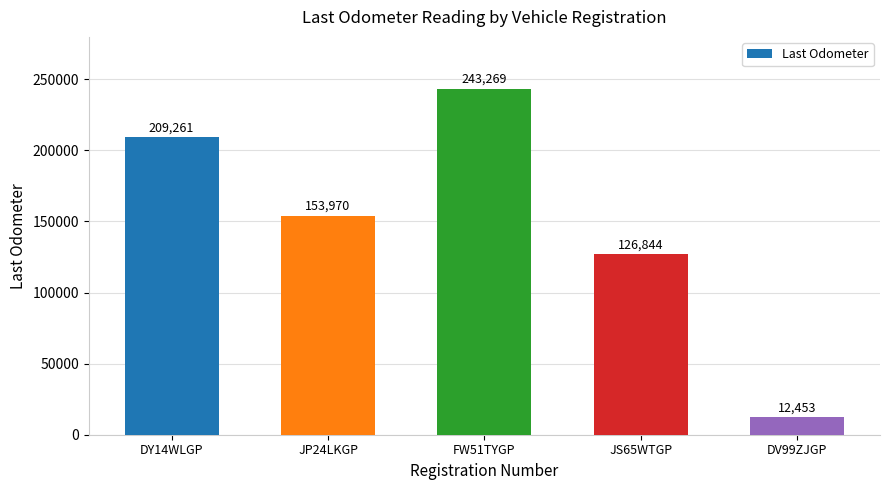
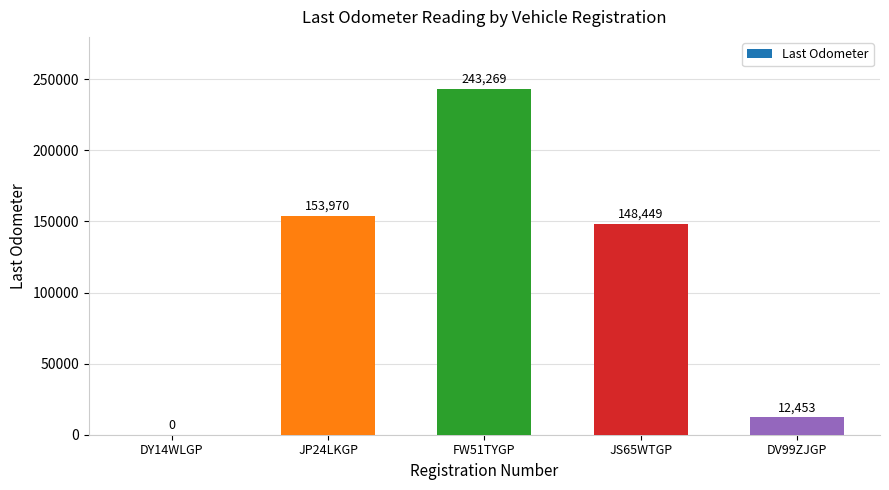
DY14WLGP: 209,261 -> 0
JS65WTGP: 126,844 -> 148,449
